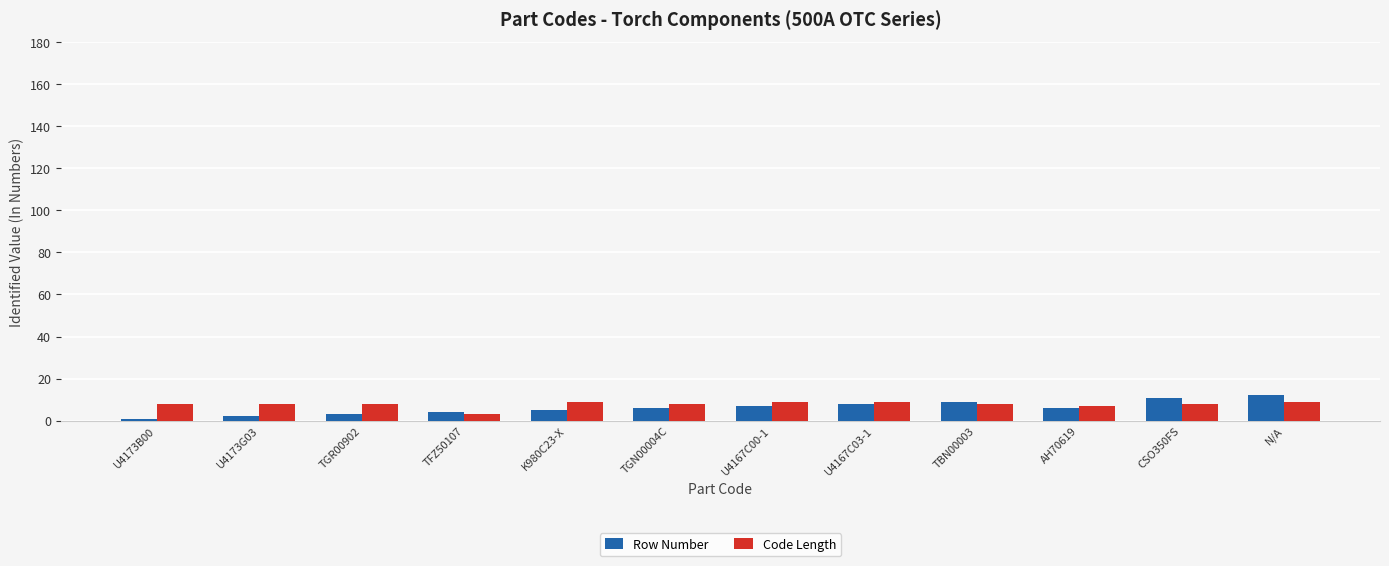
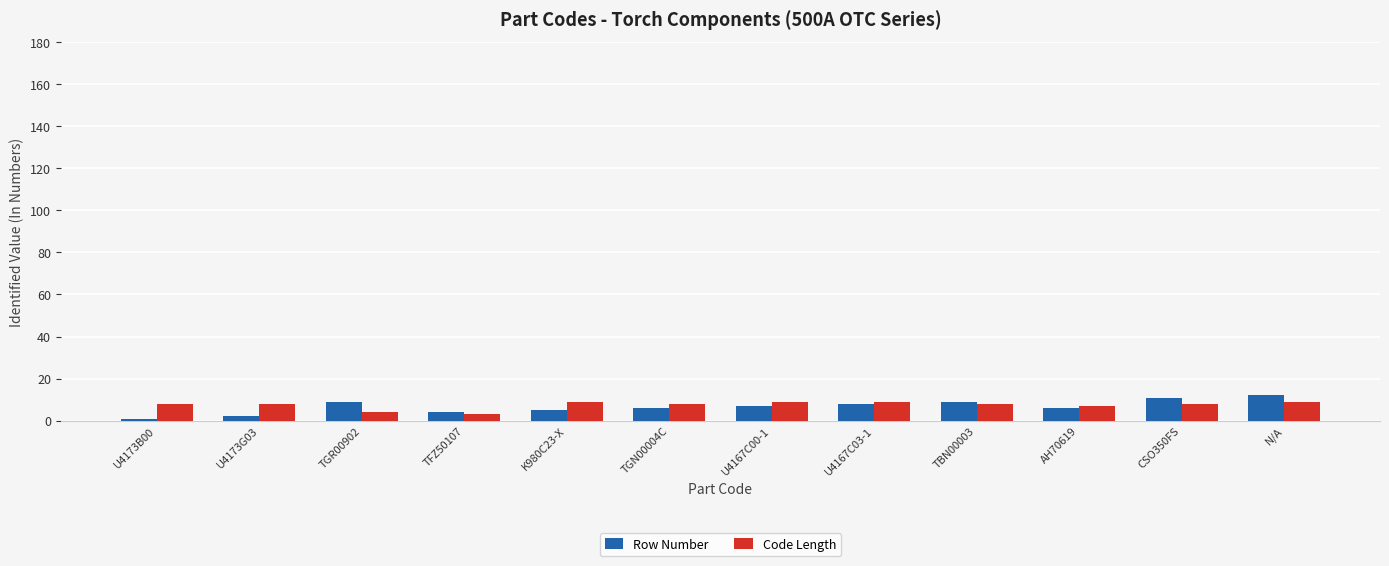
Row Number, TGR00902: 3 -> 9
Code Length, TGR00902: 8 -> 4
